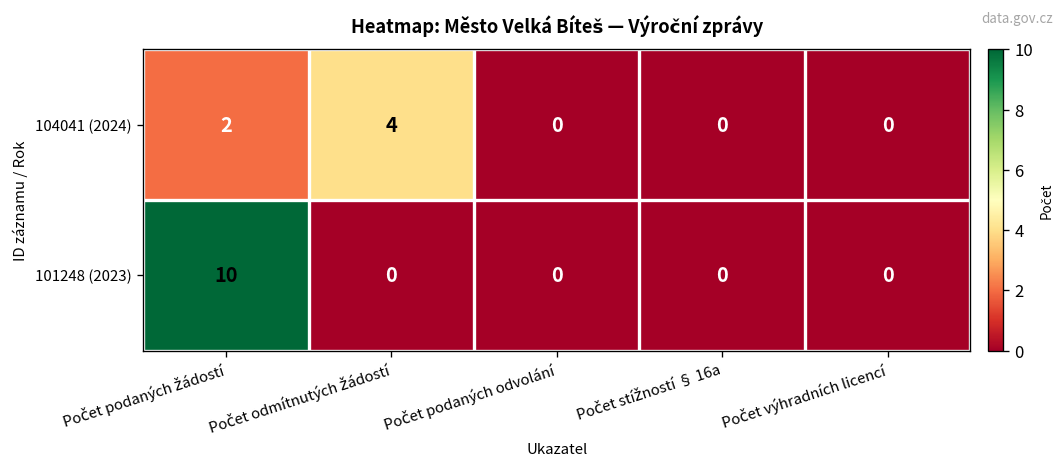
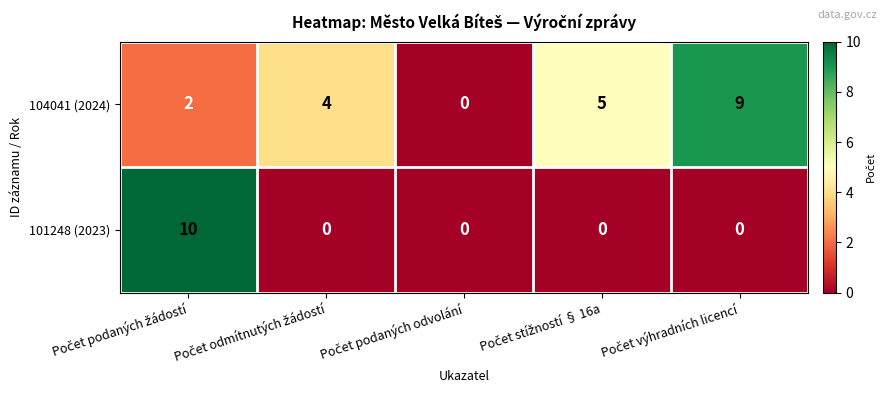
104041 (2024), Počet stížností § 16a: 0 -> 5
104041 (2024), Počet výhradních licencí: 0 -> 9
